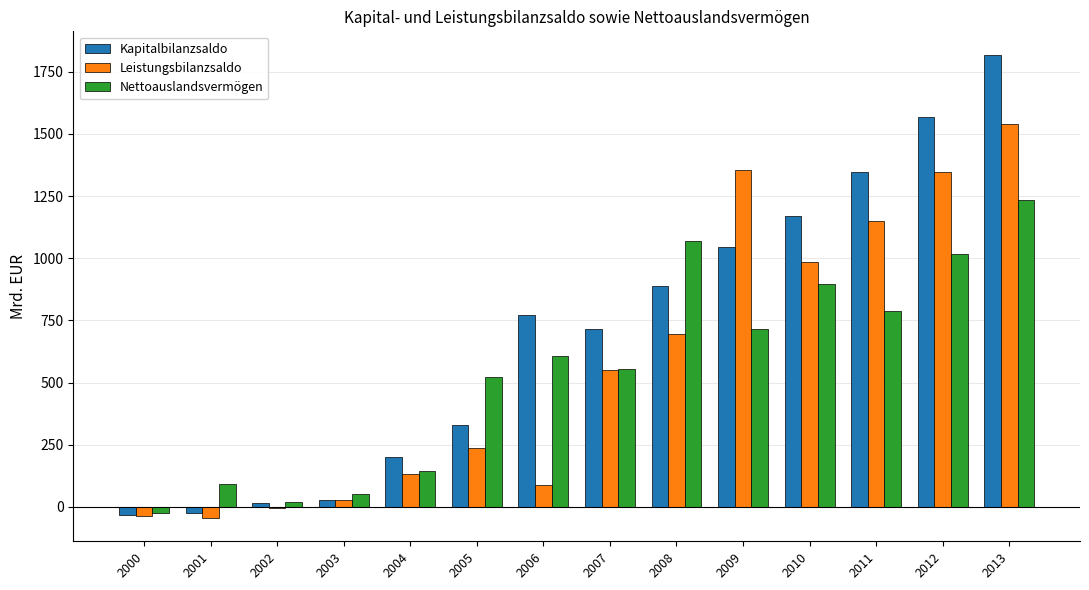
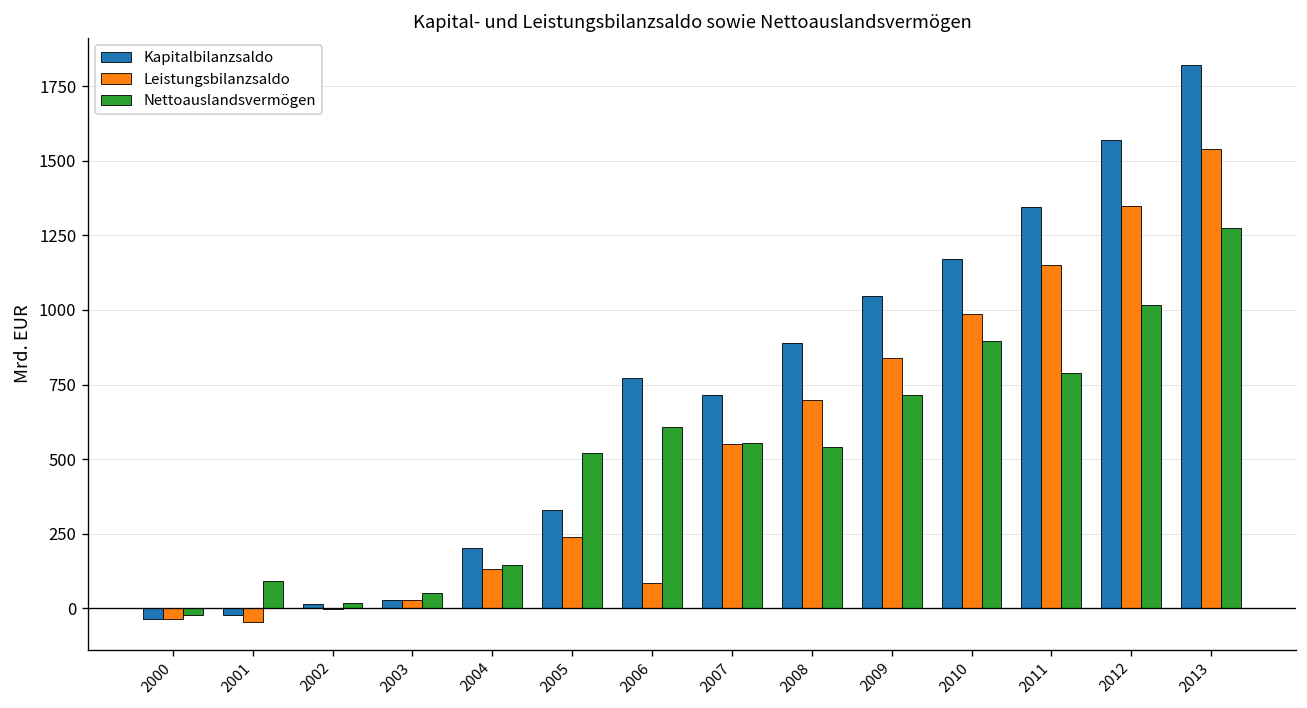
Nettoauslandsvermögen, 2008: 1070 -> 540
Leistungsbilanzsaldo, 2009: 1350 -> 840
Nettoauslandsvermögen, 2013: 1230 -> 1280
